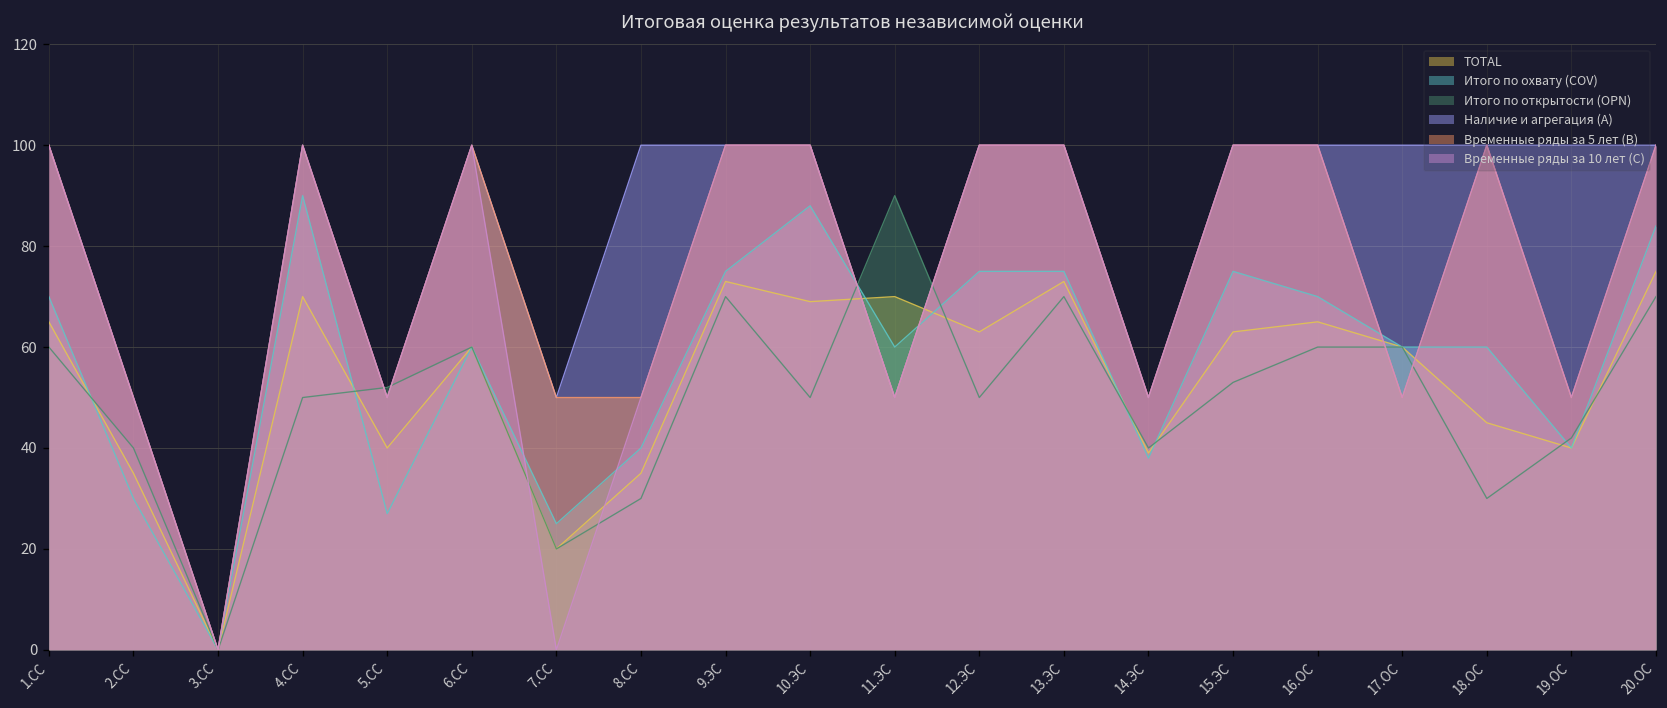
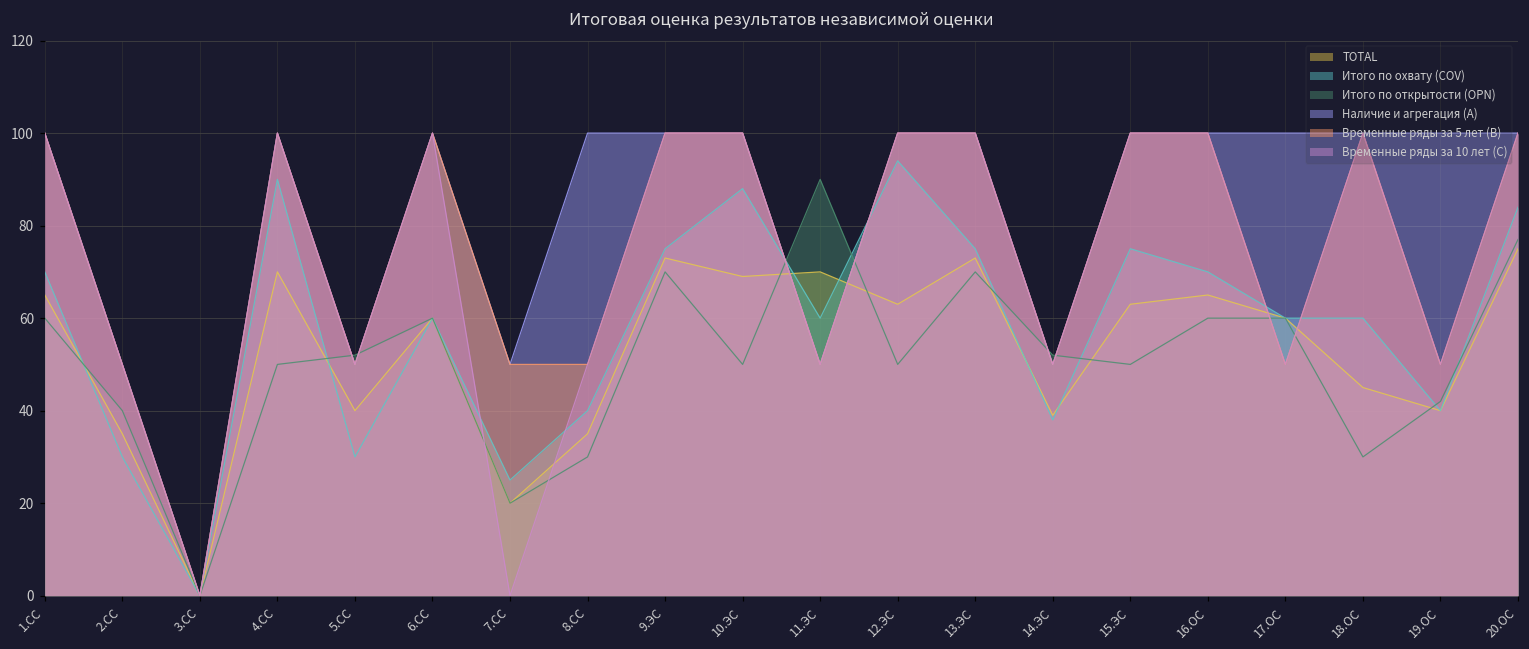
Итого по охвату (COV), 5.СС: 27 -> 30
Итого по охвату (COV), 12.ЭС: 75 -> 94
Итого по открытости (OPN), 14.ЭС: 40 -> 52
Итого по открытости (OPN), 15.ЭС: 53 -> 50
Итого по открытости (OPN), 20.ОС: 70 -> 77
